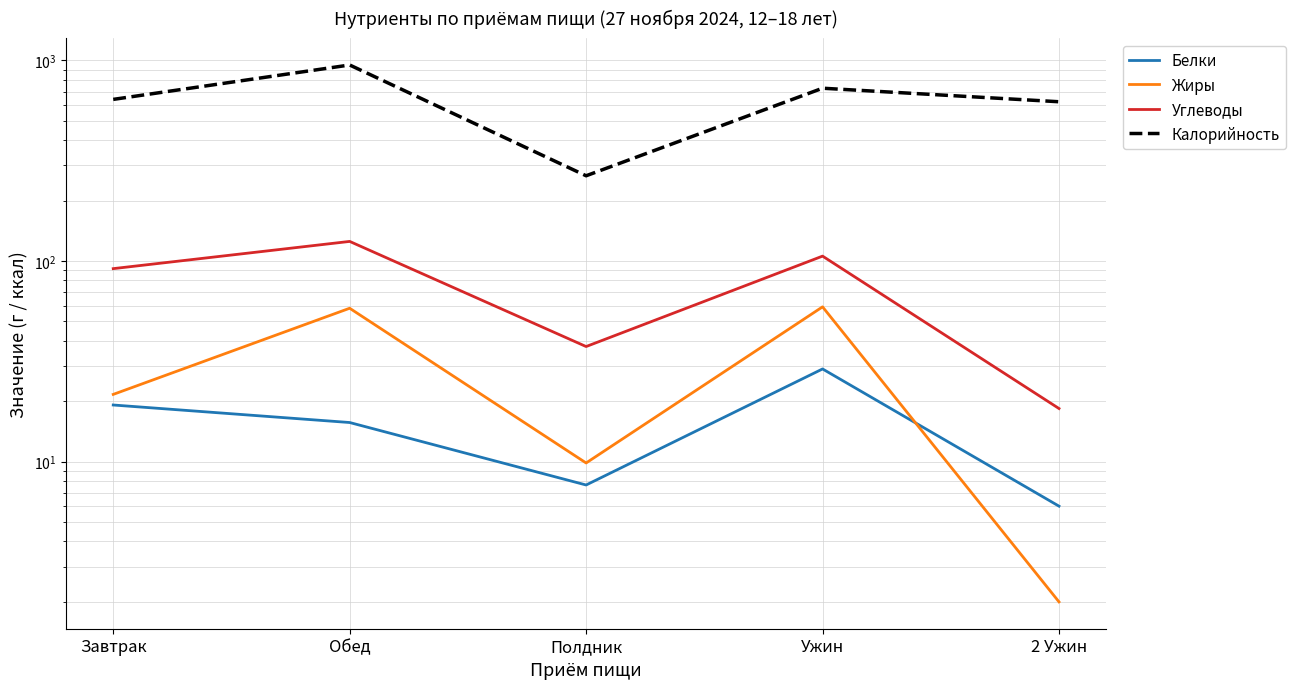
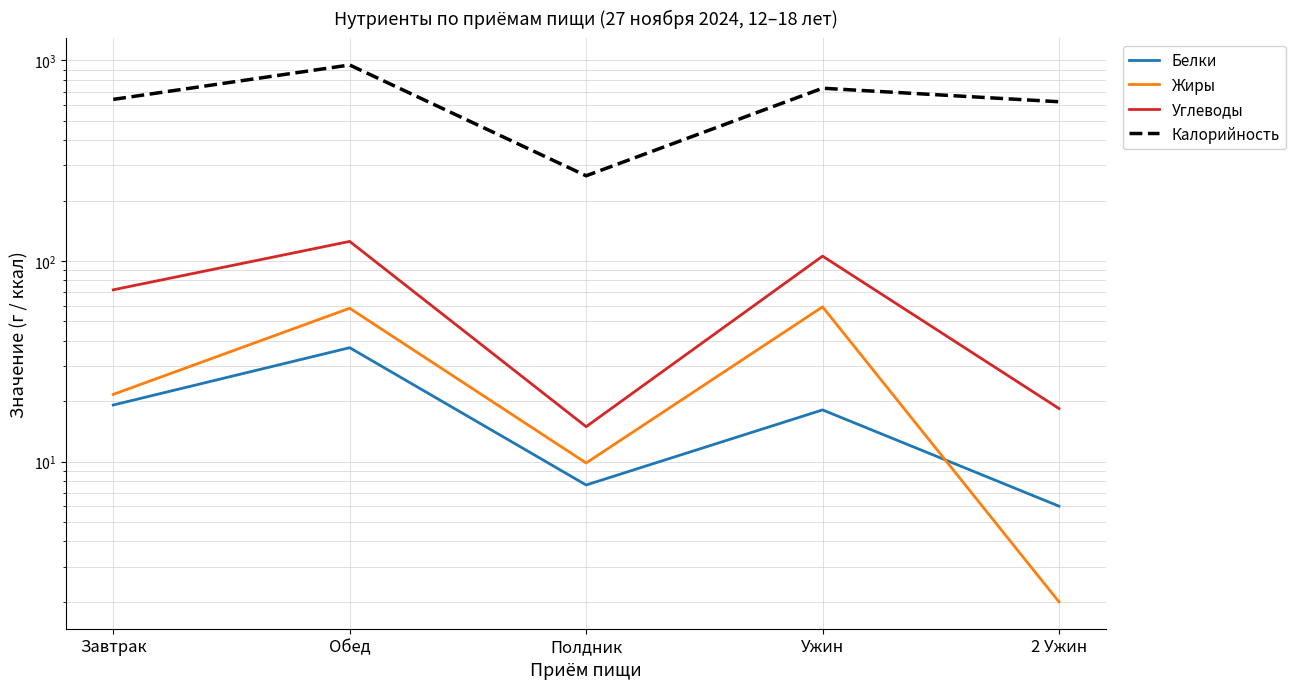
Углеводы, Завтрак: 90 -> 72
Белки, Обед: 16 -> 37
Углеводы, Полдник: 37 -> 15
Белки, Ужин: 29 -> 18
